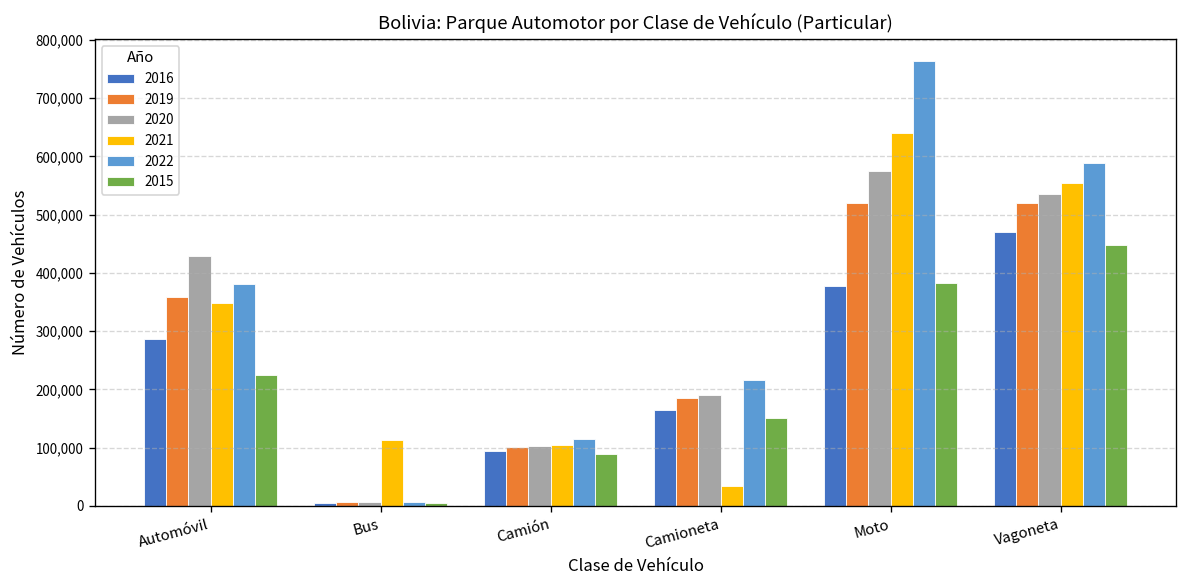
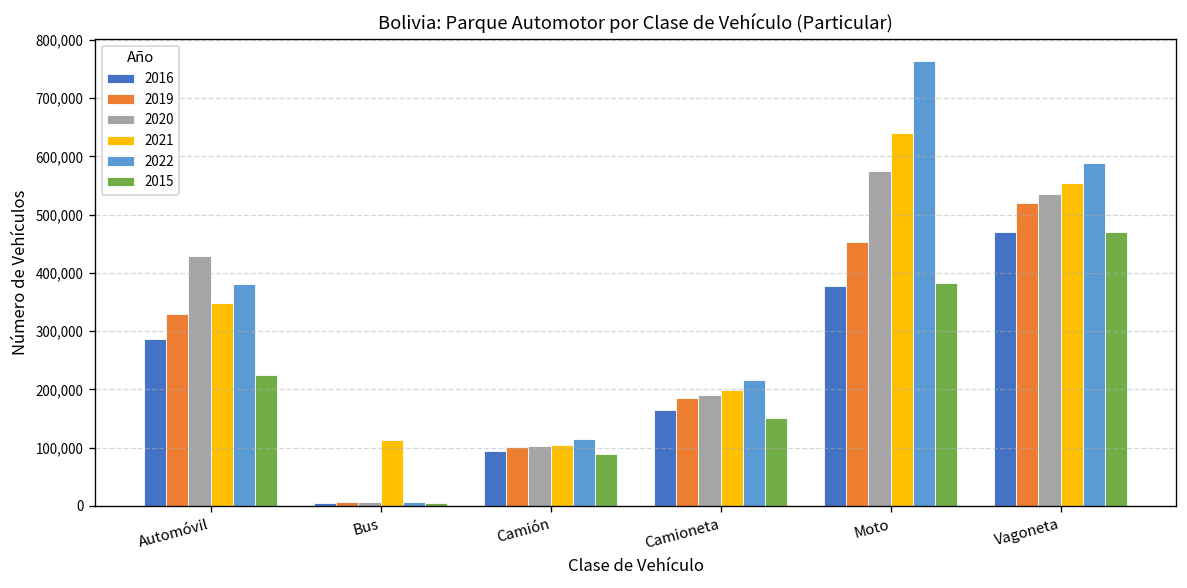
2019, Automóvil: 360,000 -> 330,000
2021, Camioneta: 30,000 -> 200,000
2019, Moto: 520,000 -> 450,000
2015, Vagoneta: 450,000 -> 470,000
